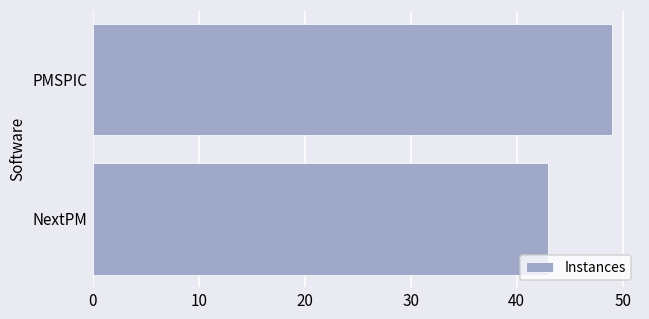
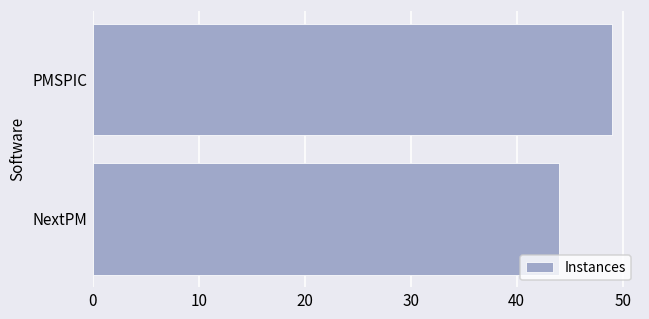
NextPM: 43 -> 44
